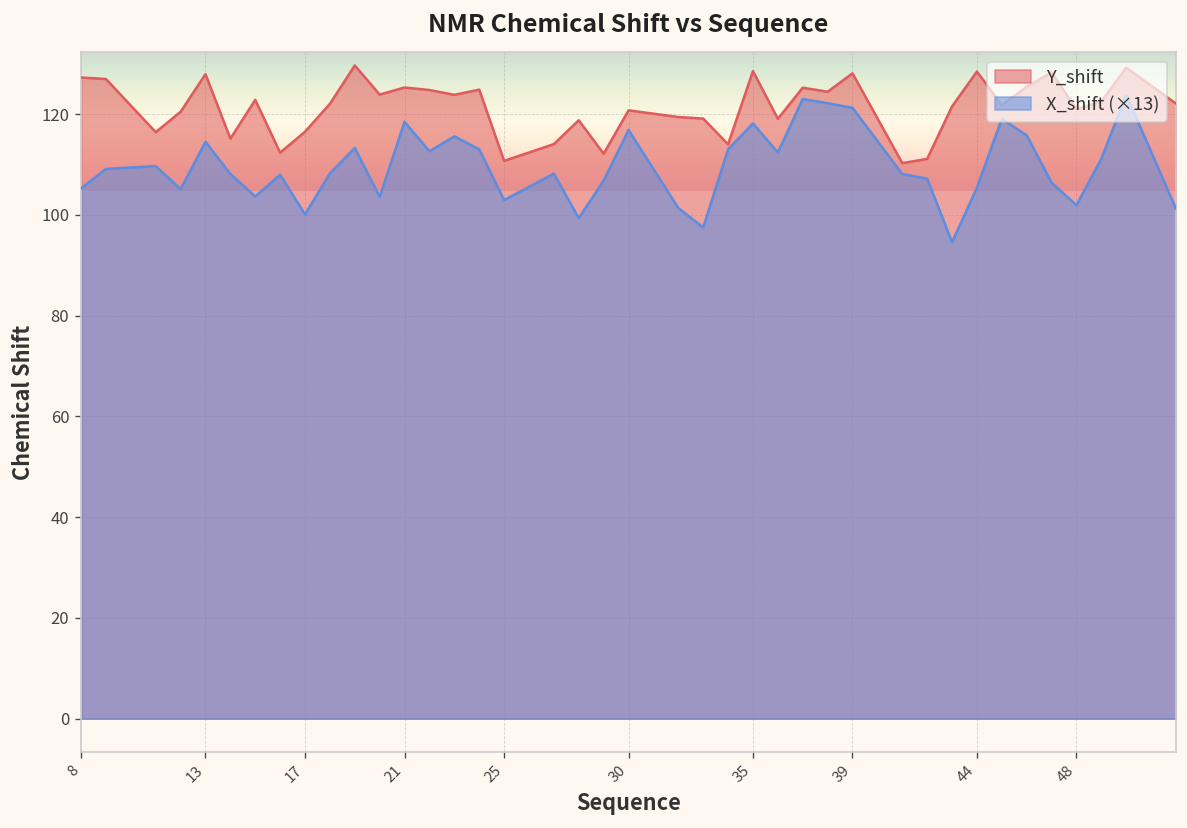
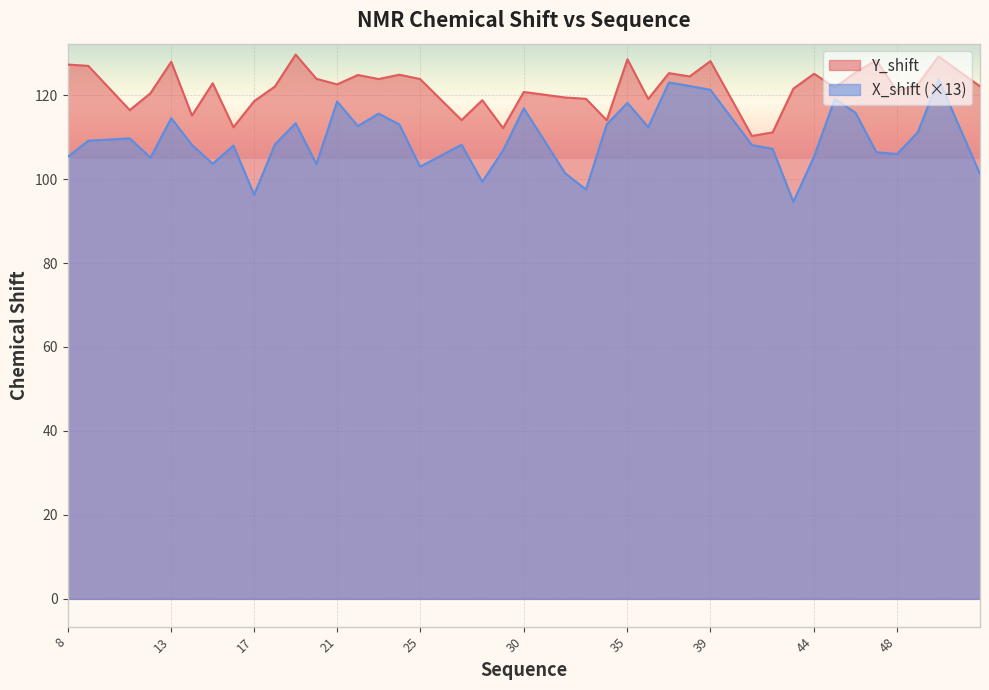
Y_shift, 17: 117 -> 119
X_shift (×13), 17: 100 -> 96
Y_shift, 21: 125 -> 123
Y_shift, 25: 111 -> 124
Y_shift, 44: 128 -> 125
X_shift (×13), 48: 102 -> 106
